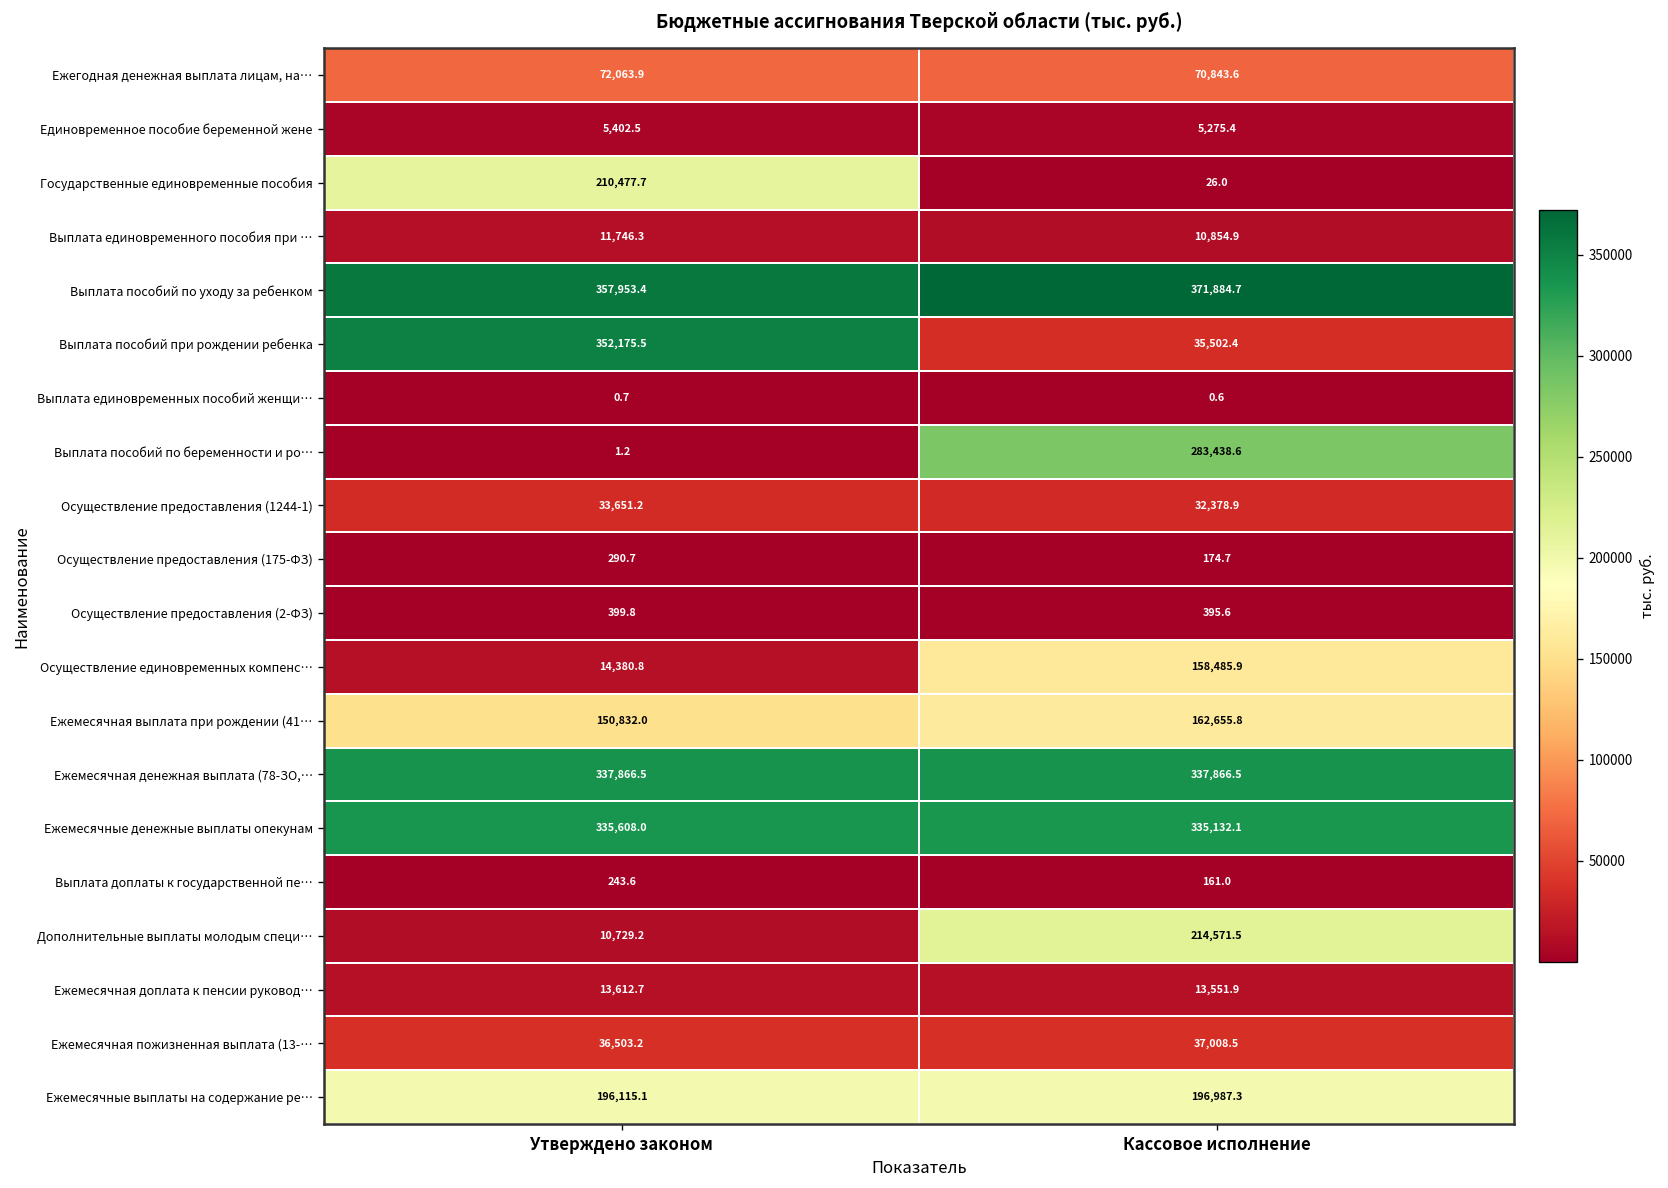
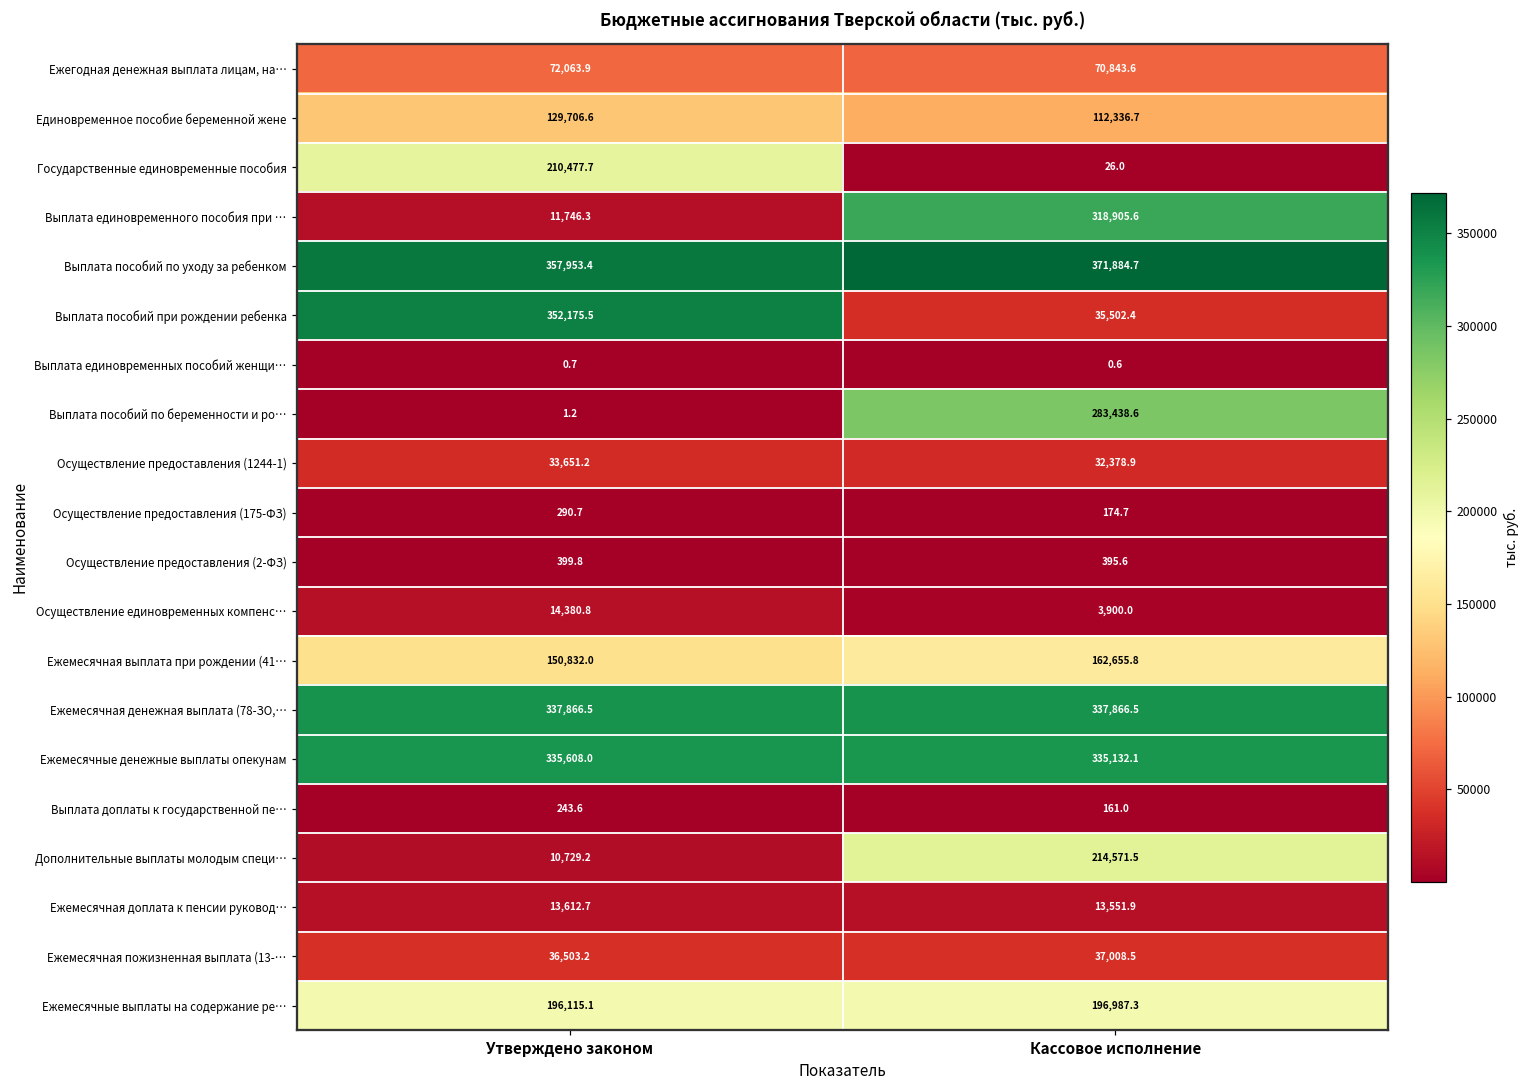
Единовременное пособие беременной жене, Утверждено законом: 5,402.5 -> 129,706.6
Единовременное пособие беременной жене, Кассовое исполнение: 5,275.4 -> 112,336.7
Выплата единовременного пособия при …, Кассовое исполнение: 10,854.9 -> 318,905.6
Осуществление единовременных компенс…, Кассовое исполнение: 158,485.9 -> 3,900.0
